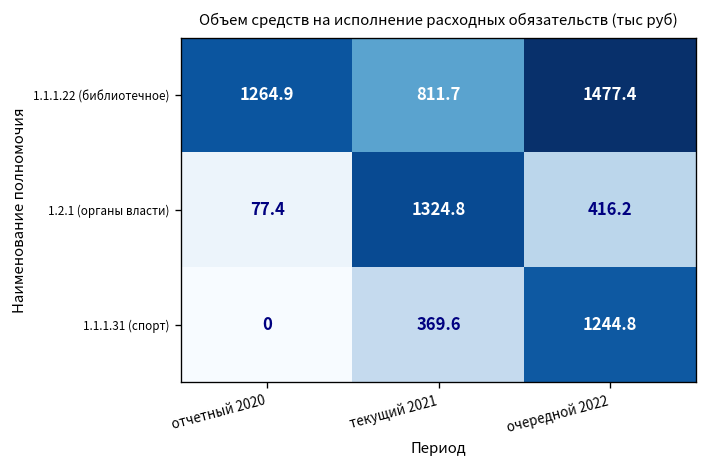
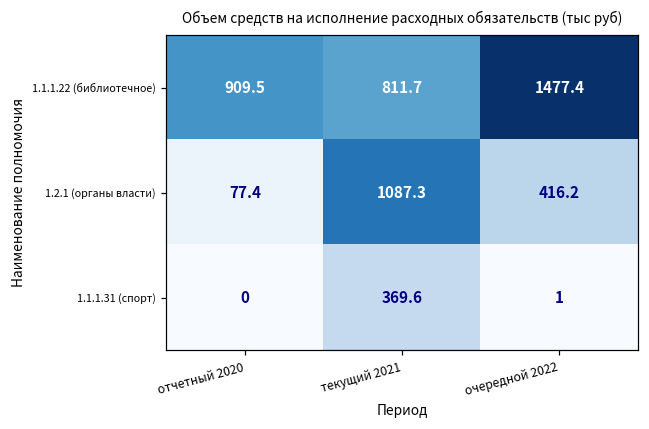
1.1.1.22 (библиотечное), отчетный 2020: 1264.9 -> 909.5
1.2.1 (органы власти), текущий 2021: 1324.8 -> 1087.3
1.1.1.31 (спорт), очередной 2022: 1244.8 -> 1
